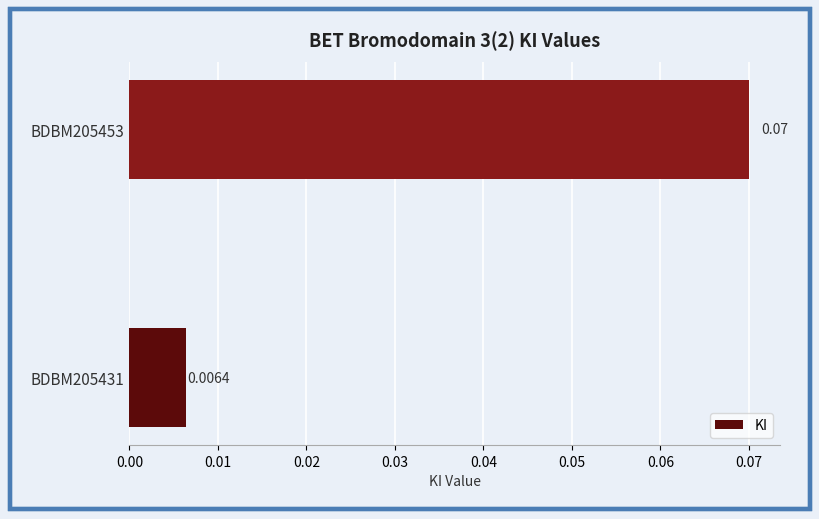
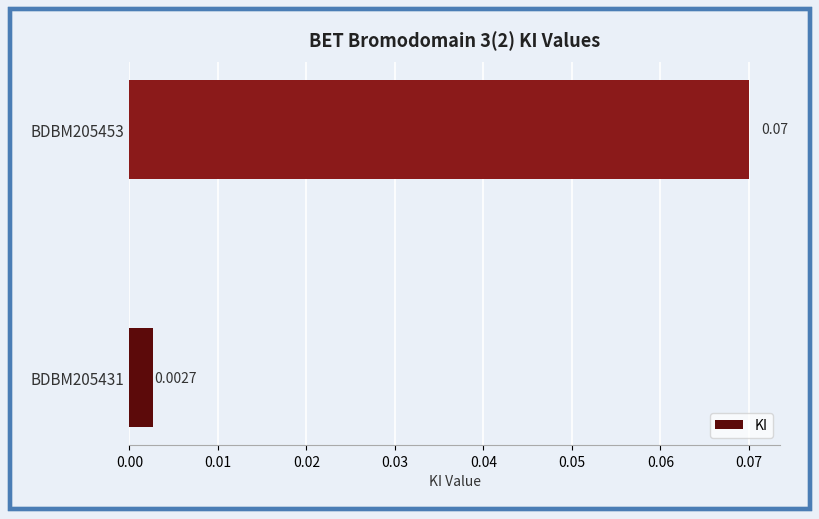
BDBM205431: 0.0064 -> 0.0027
